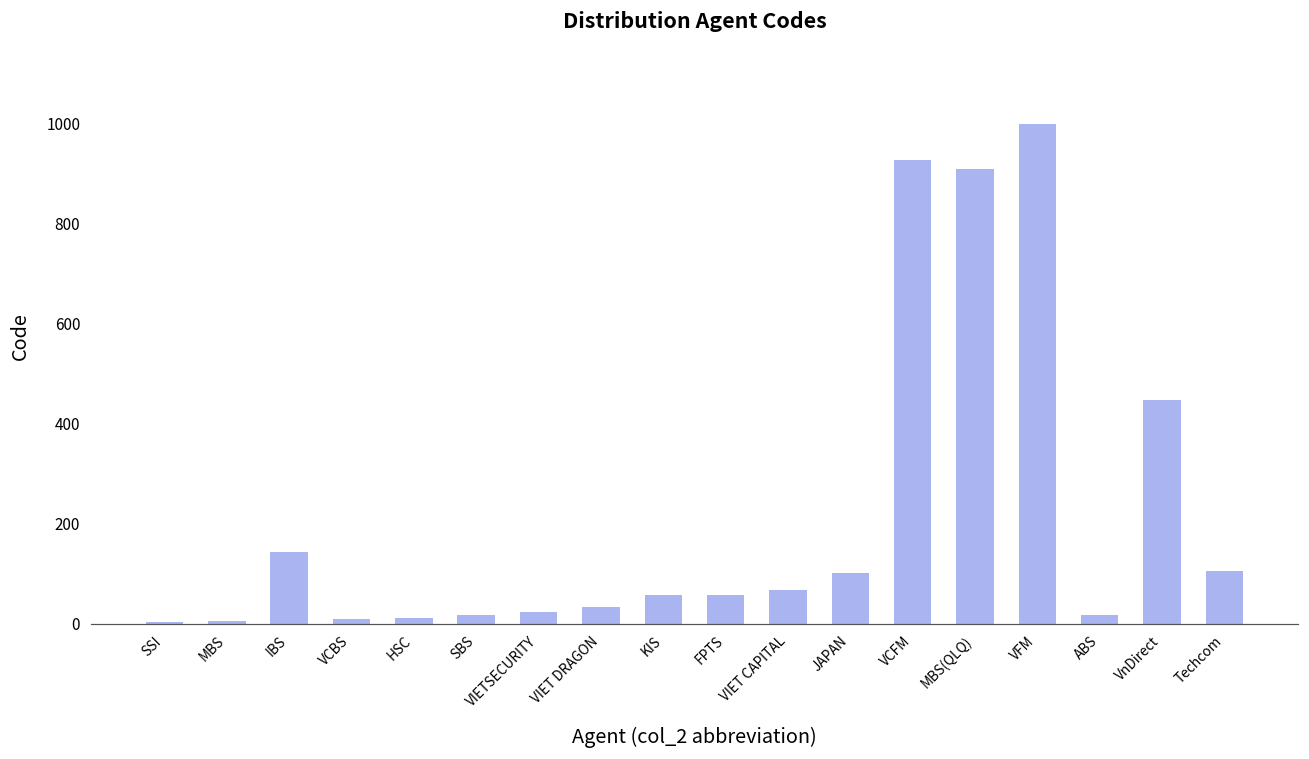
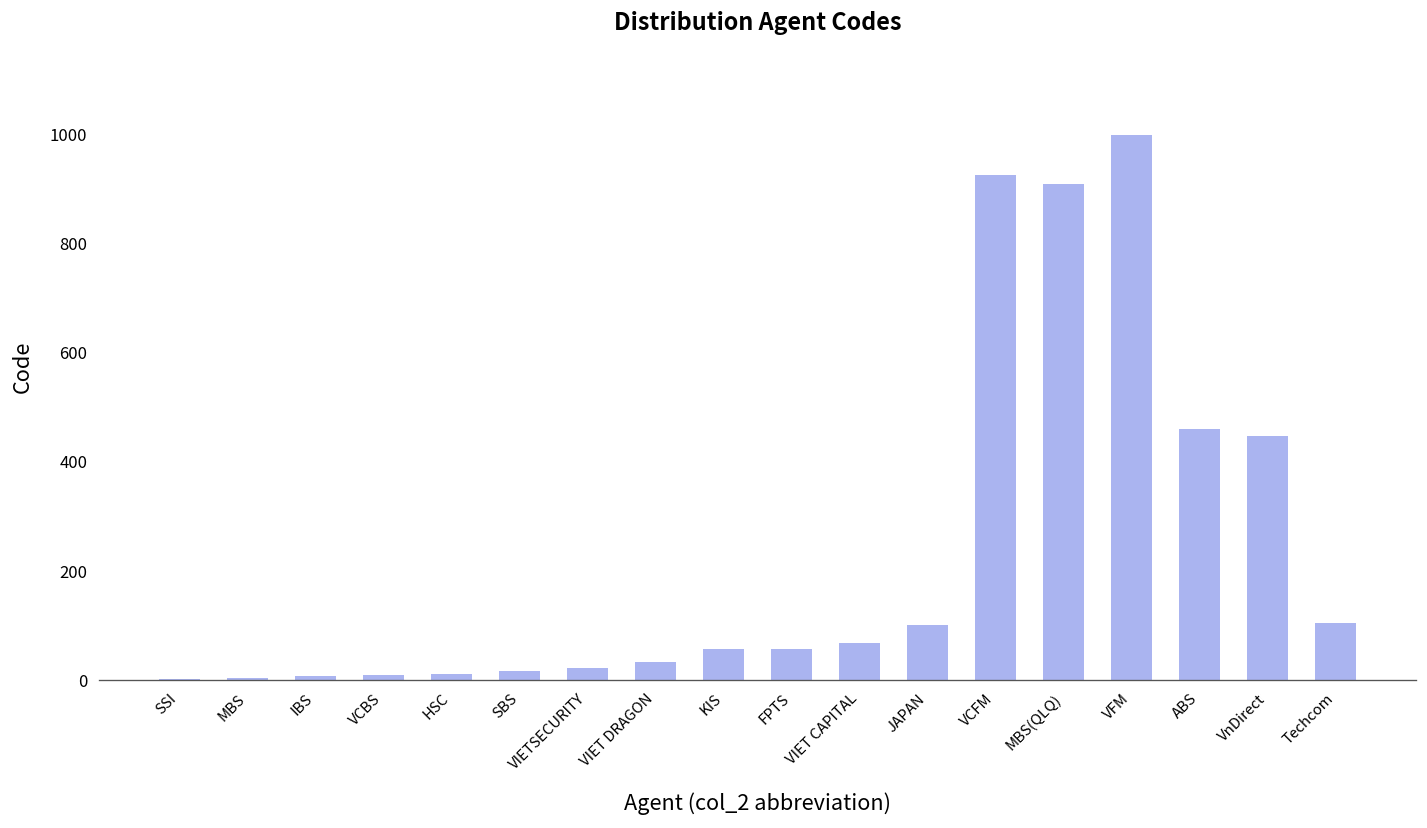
IBS: 140 -> 10
ABS: 20 -> 460
